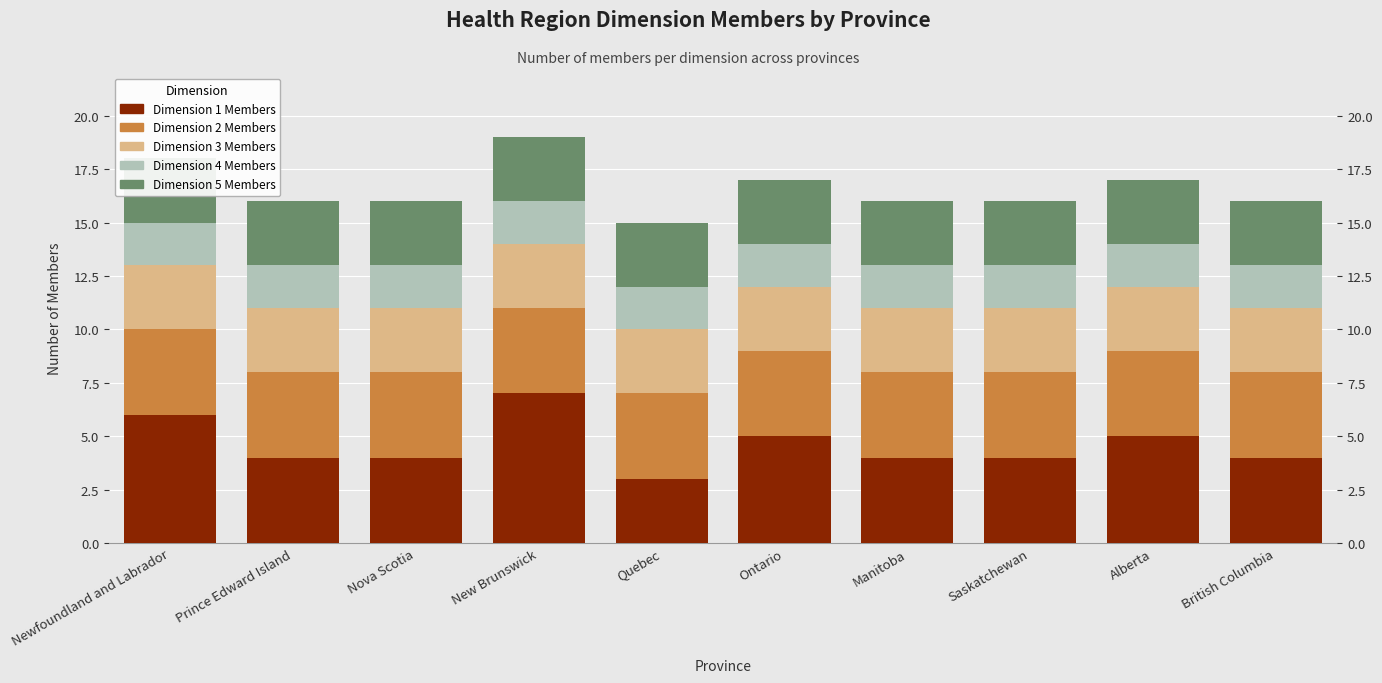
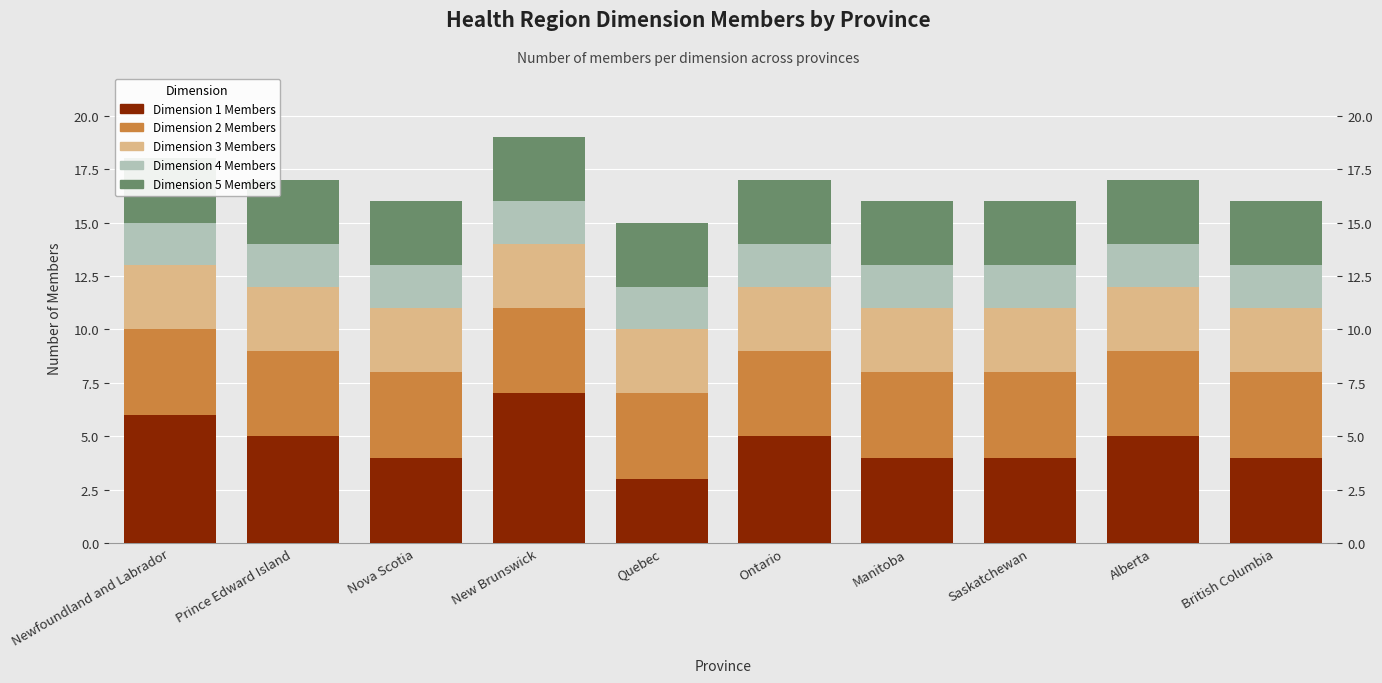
Dimension 1 Members, Prince Edward Island: 4 -> 5
